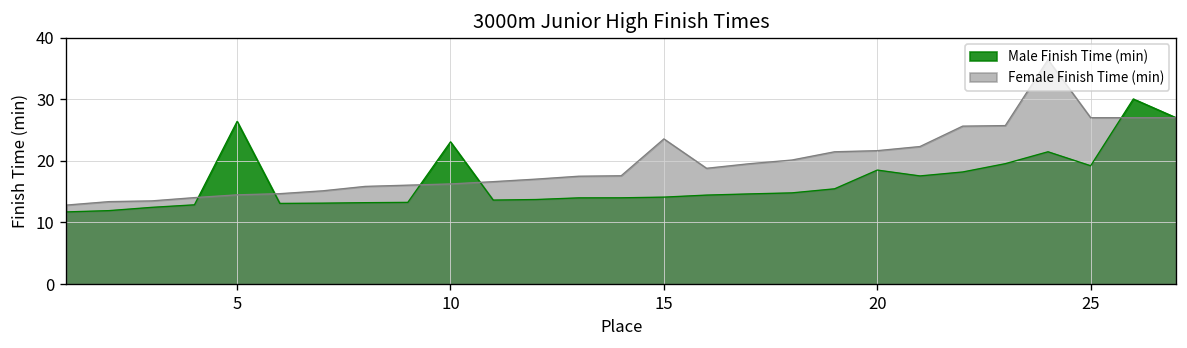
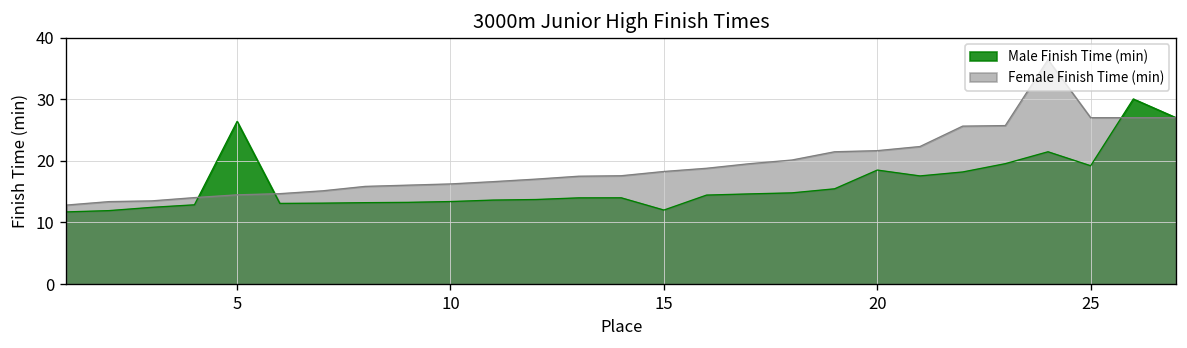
Male Finish Time (min), 10: 23 -> 13
Male Finish Time (min), 15: 14 -> 12
Female Finish Time (min), 15: 24 -> 18
